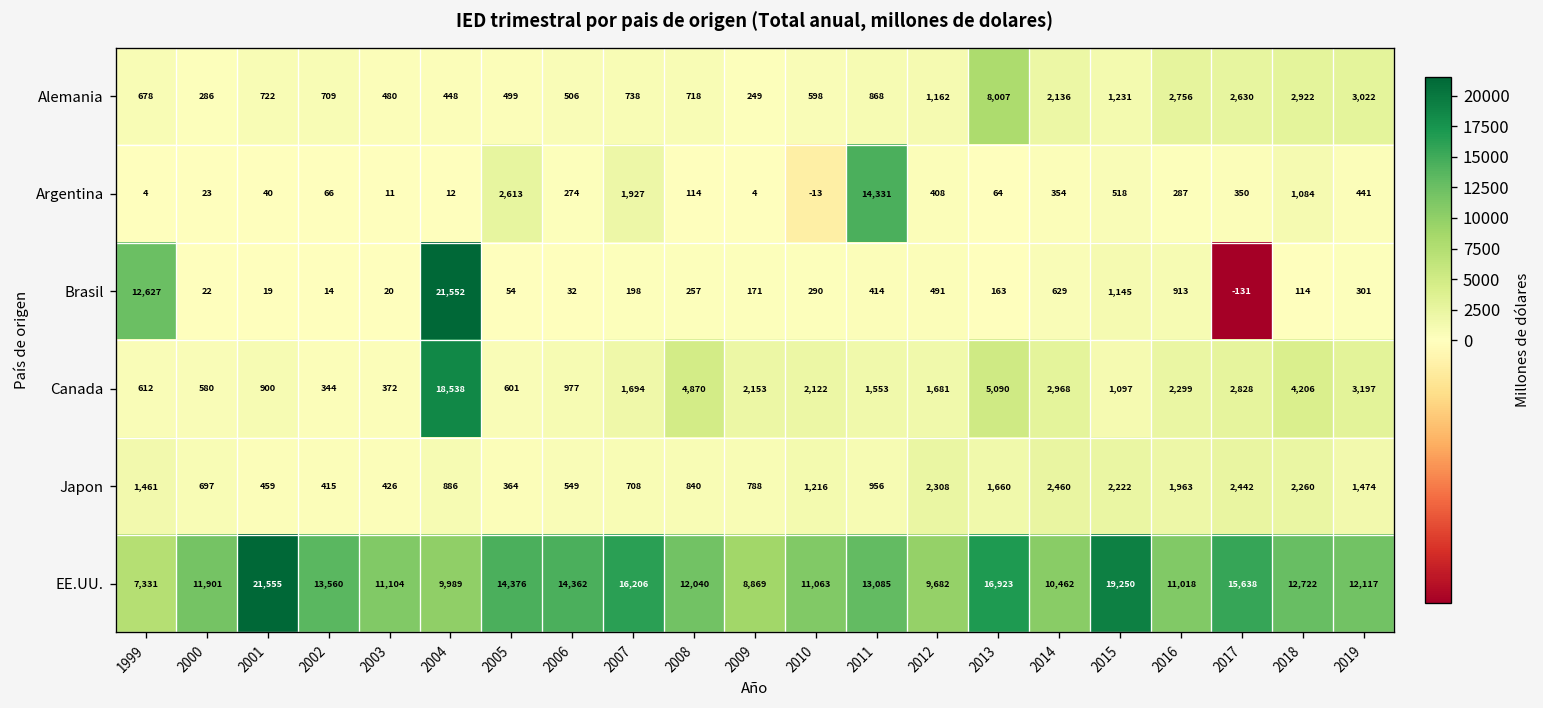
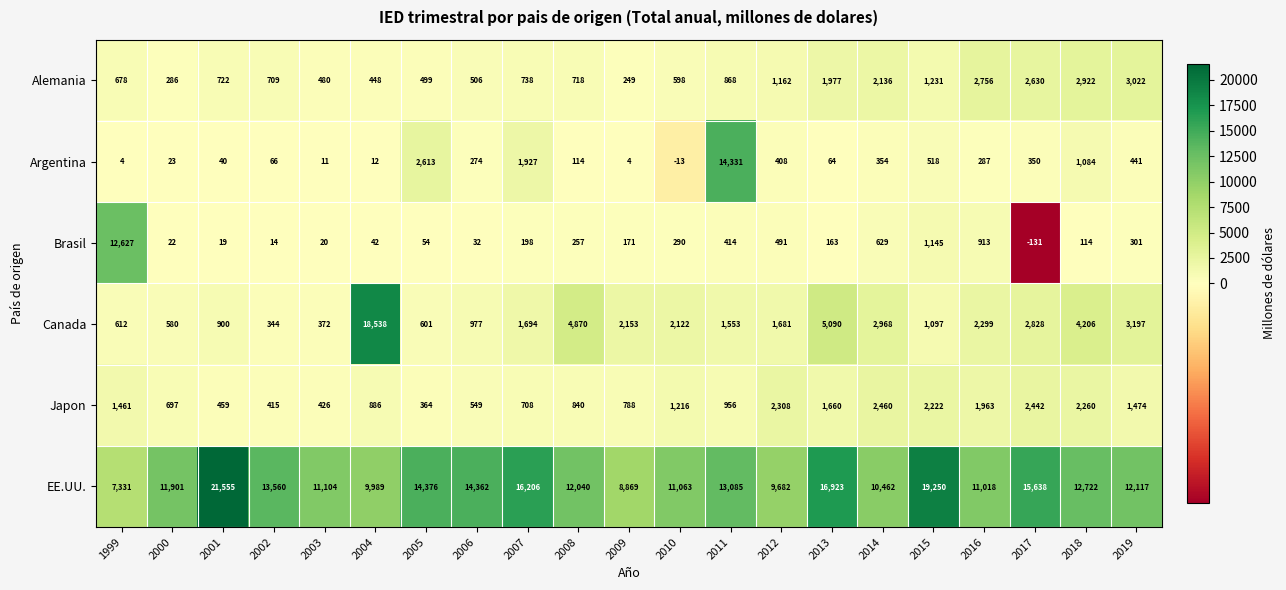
Alemania, 2013: 8,007 -> 1,977
Brasil, 2004: 21,552 -> 42
